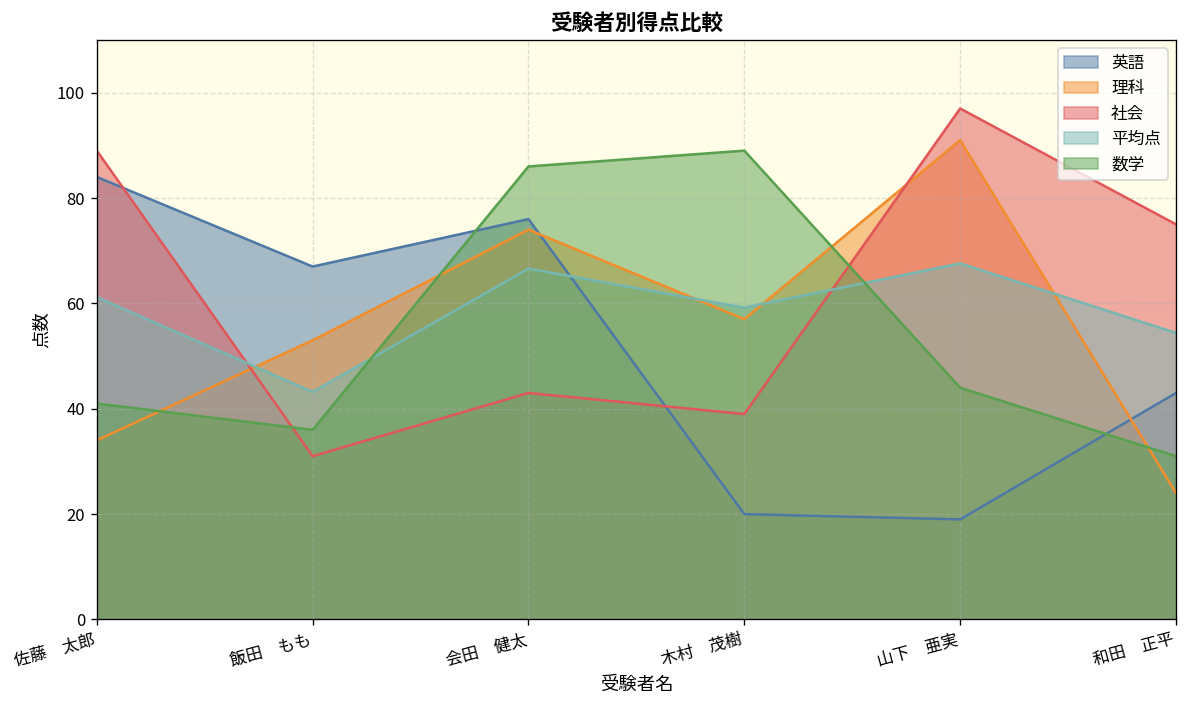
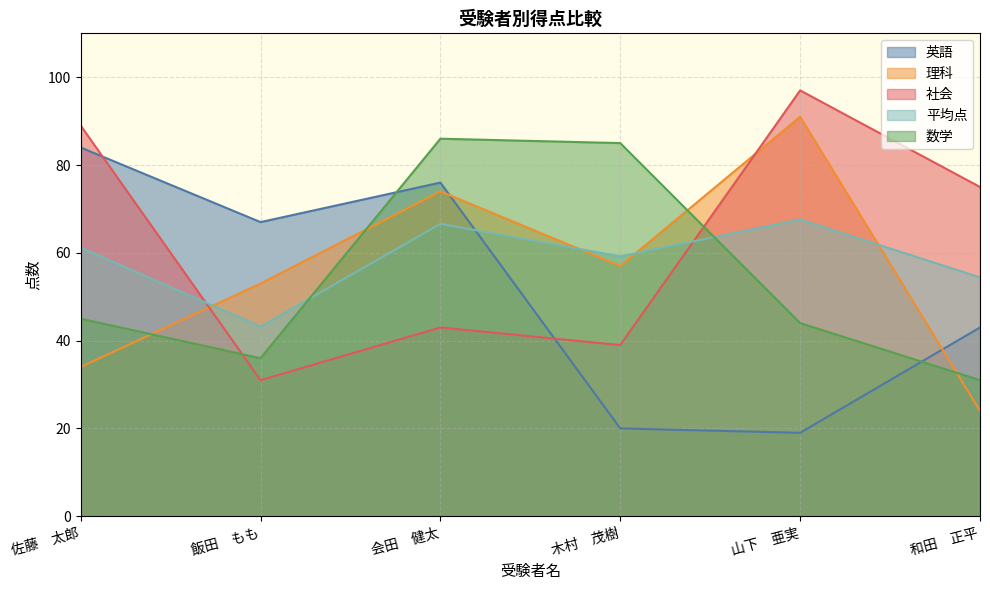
数学, 佐藤 太郎: 41 -> 45
数学, 木村 茂樹: 89 -> 85
